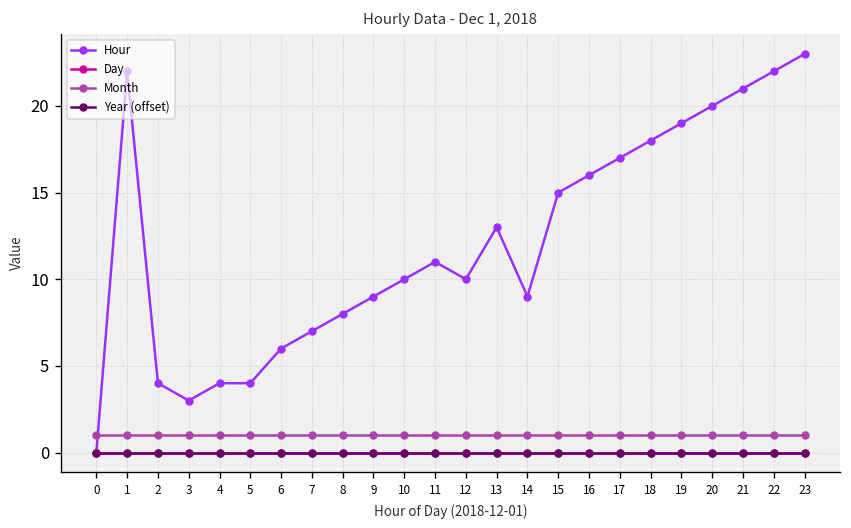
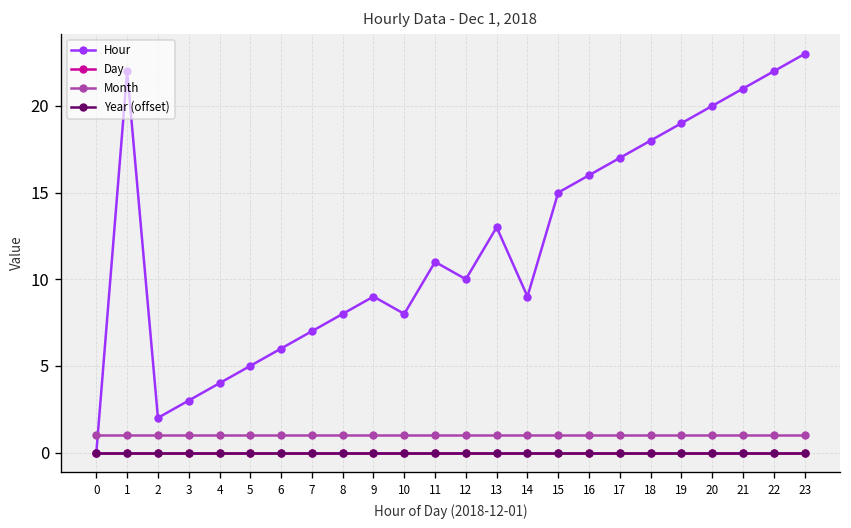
Hour, 2: 4 -> 2
Hour, 5: 4 -> 5
Hour, 10: 10 -> 8
